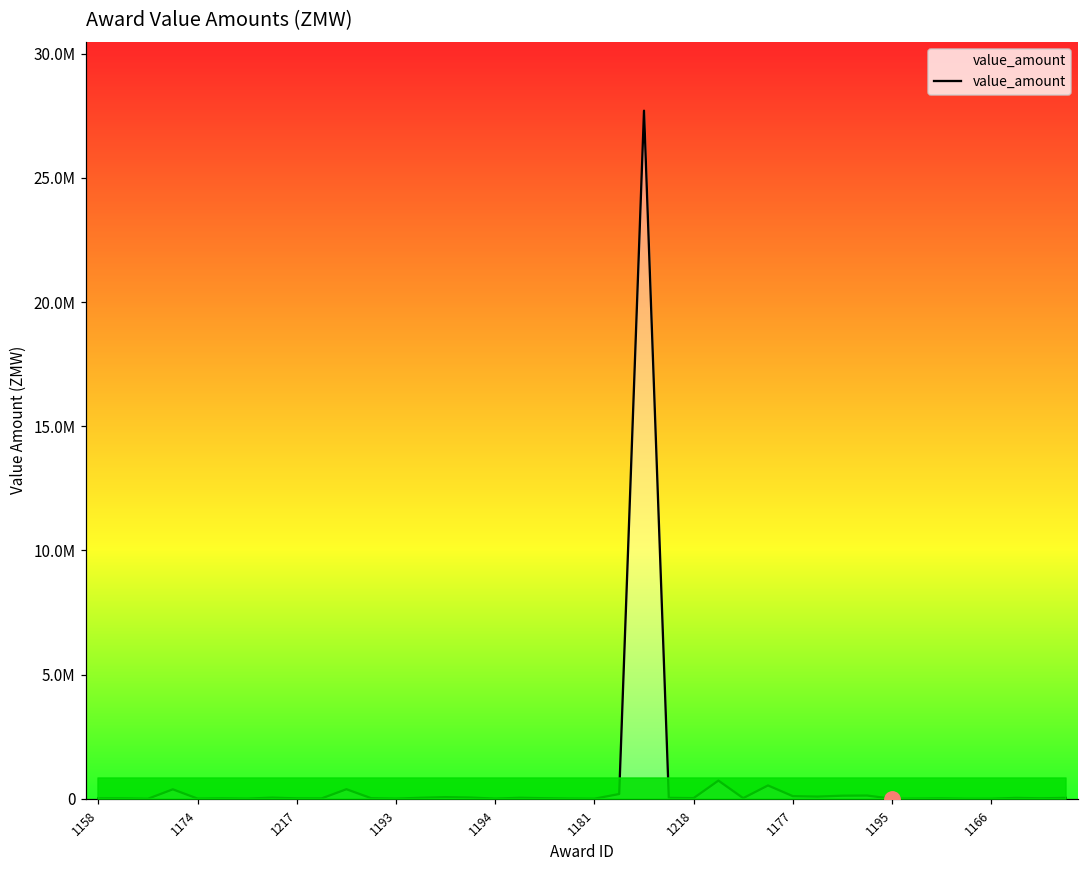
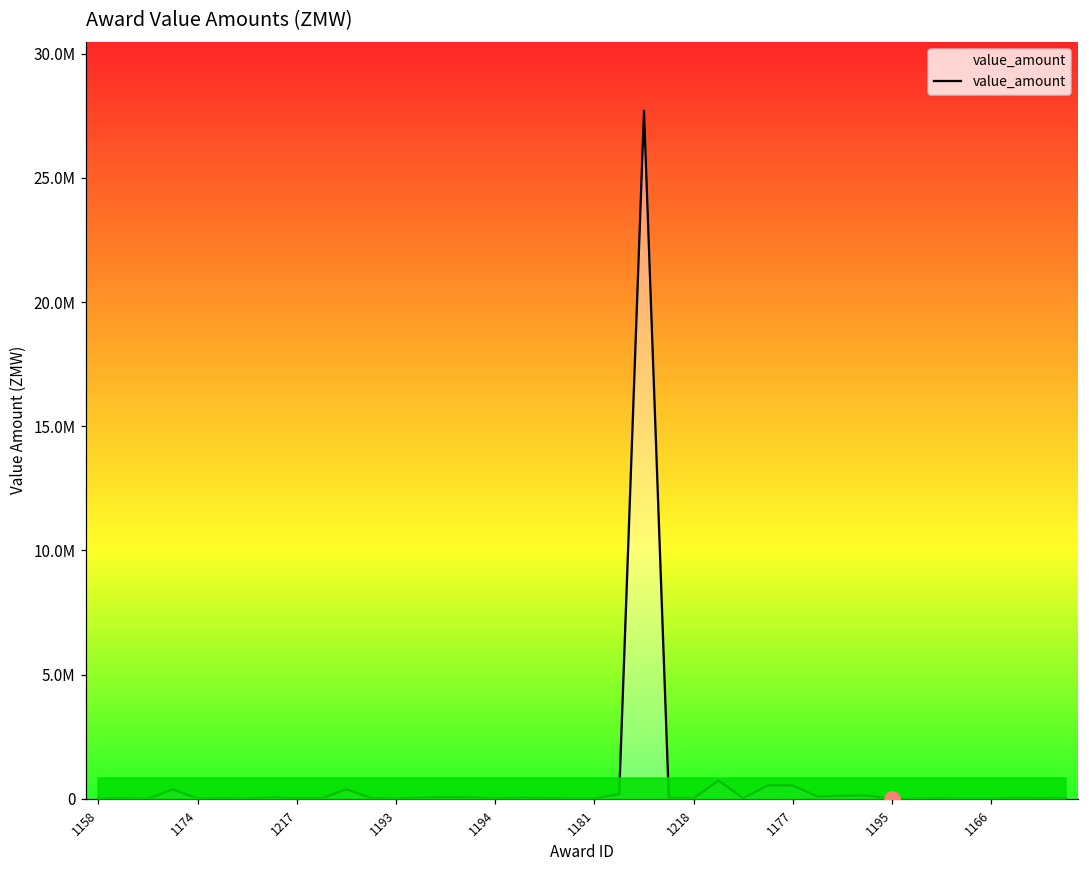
value_amount, 1177: 100000 -> 500000
